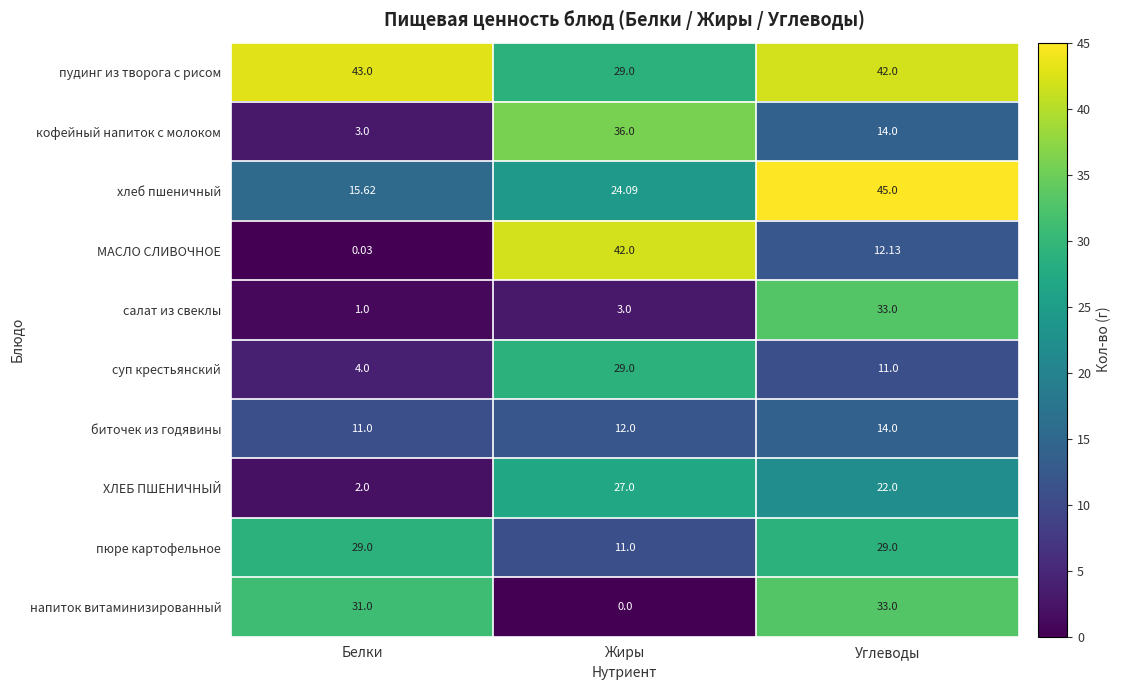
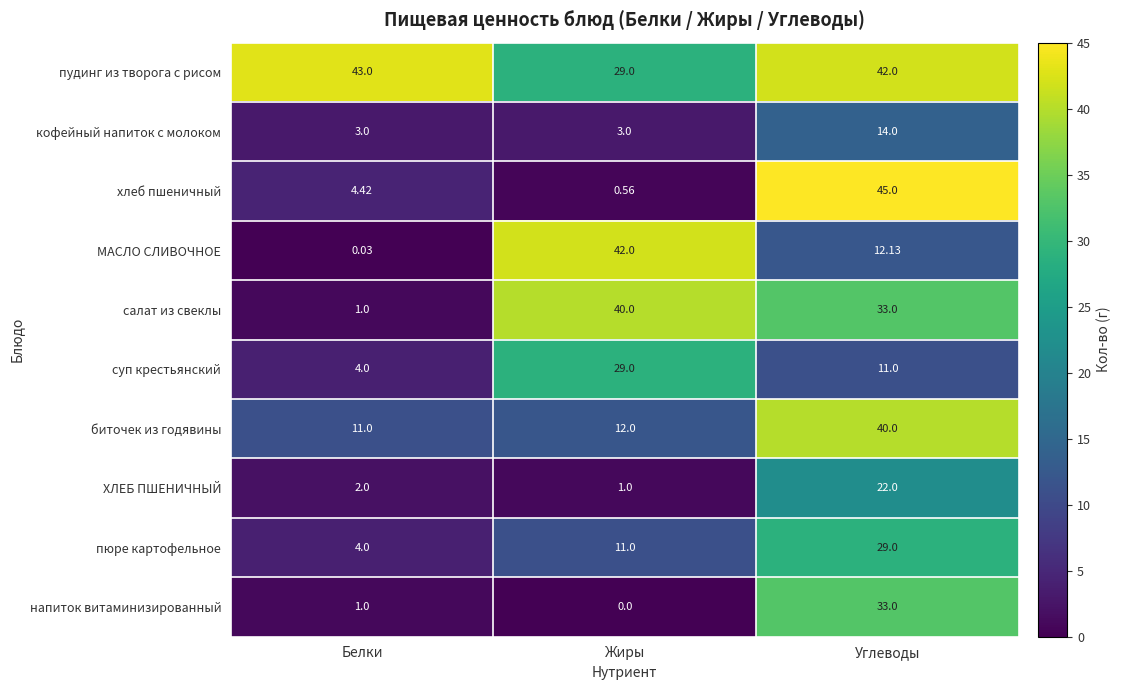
кофейный напиток с молоком, Жиры: 36.0 -> 3.0
хлеб пшеничный, Белки: 15.62 -> 4.42
хлеб пшеничный, Жиры: 24.09 -> 0.56
салат из свеклы, Жиры: 3.0 -> 40.0
биточек из годявины, Углеводы: 14.0 -> 40.0
ХЛЕБ ПШЕНИЧНЫЙ, Жиры: 27.0 -> 1.0
пюре картофельное, Белки: 29.0 -> 4.0
напиток витаминизированный, Белки: 31.0 -> 1.0
